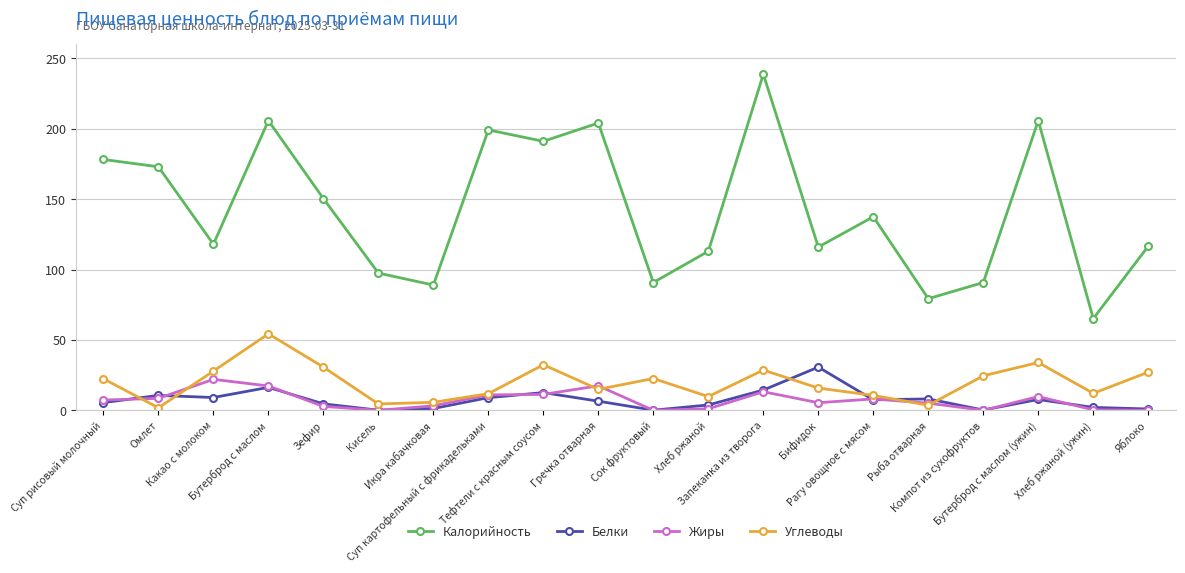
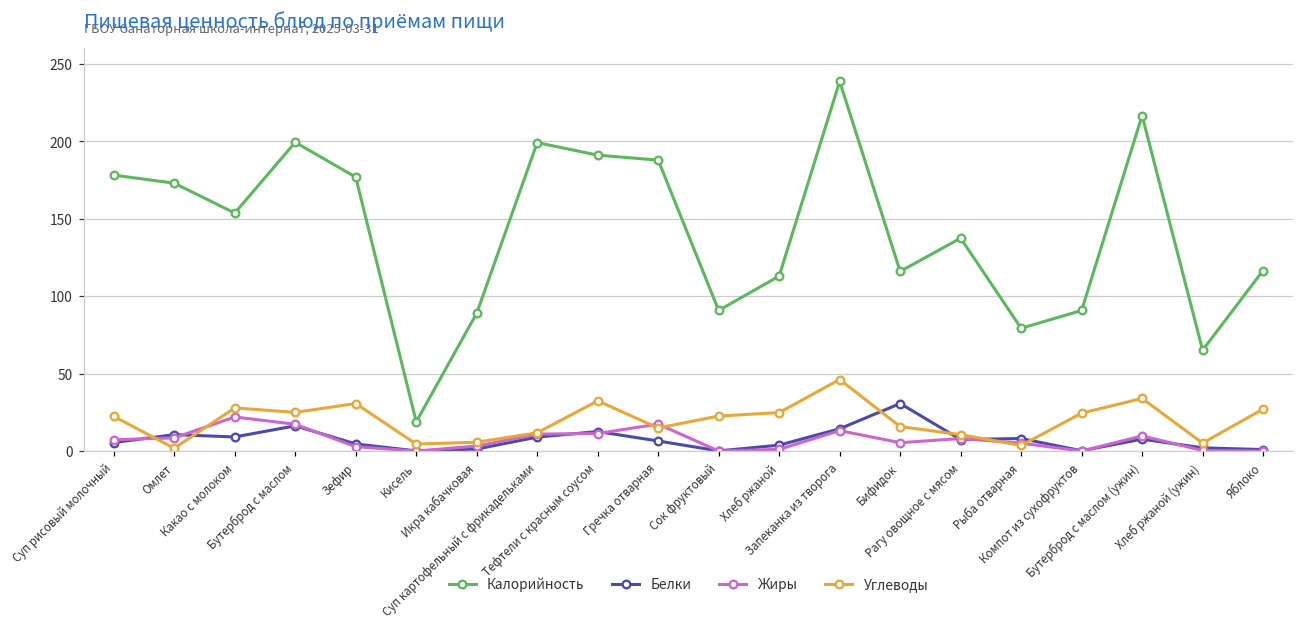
Калорийность, Какао с молоком: 118 -> 154
Калорийность, Бутерброд с маслом: 206 -> 199
Углеводы, Бутерброд с маслом: 54 -> 25
Калорийность, Зефир: 150 -> 177
Калорийность, Кисель: 98 -> 19
Калорийность, Гречка отварная: 204 -> 188
Углеводы, Хлеб ржаной: 10 -> 25
Углеводы, Запеканка из творога: 29 -> 46
Калорийность, Бутерброд с маслом (ужин): 206 -> 217
Углеводы, Хлеб ржаной (ужин): 12 -> 5
